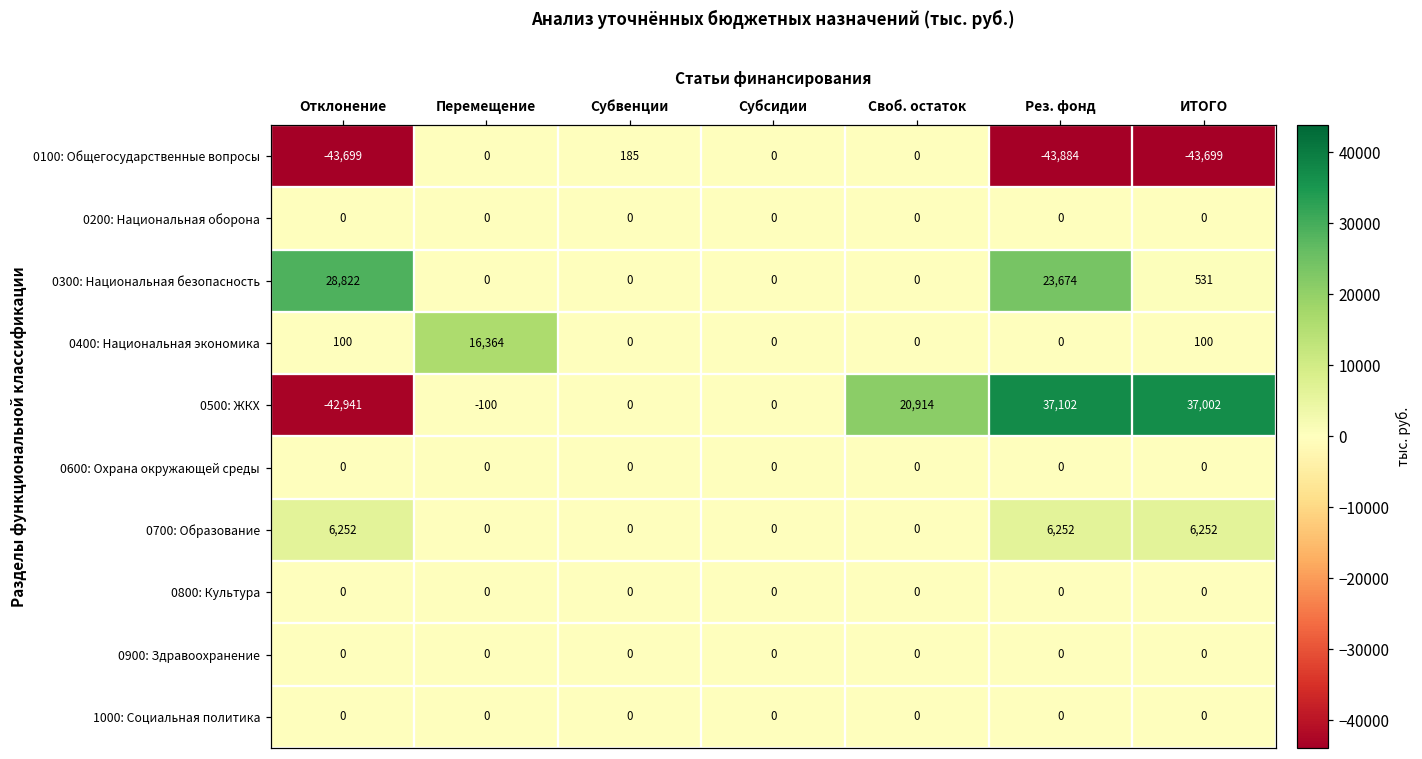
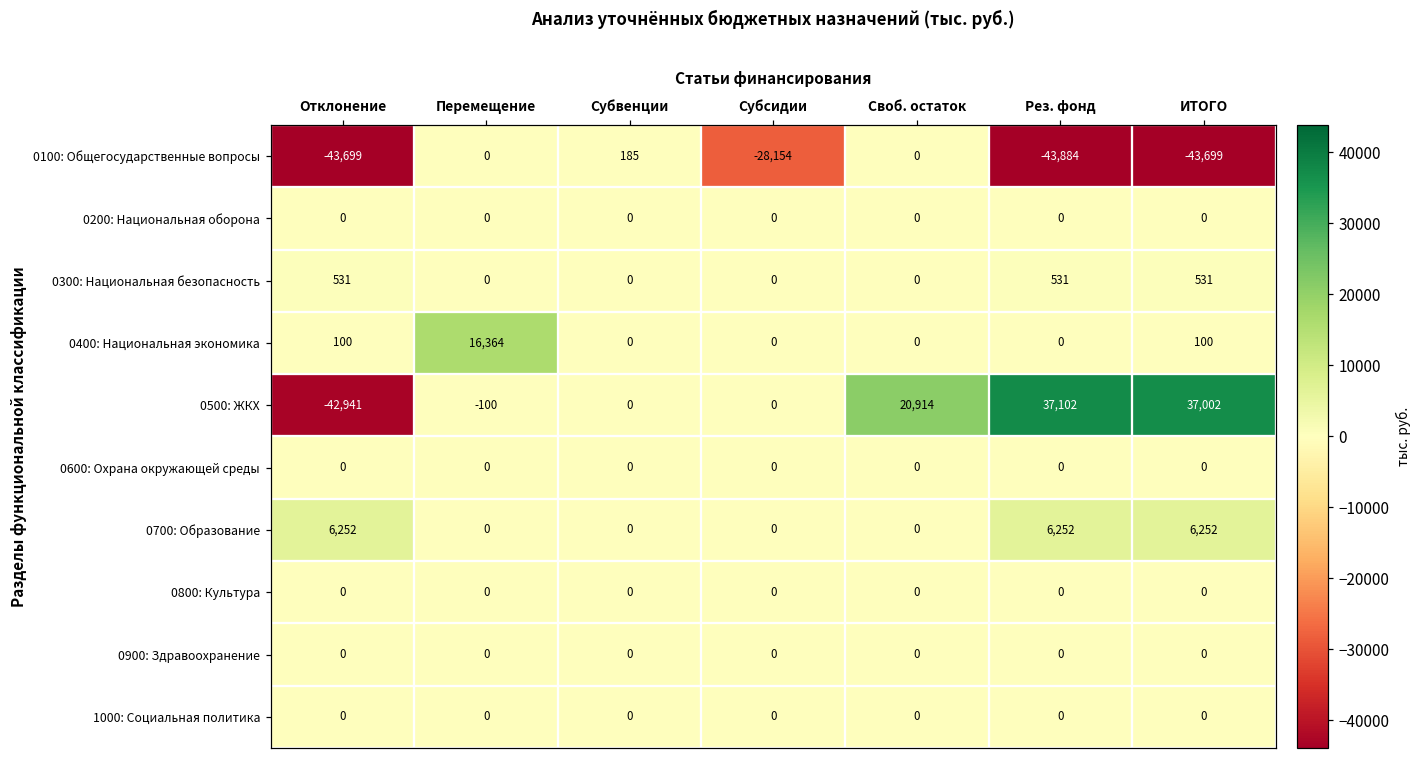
0100: Общегосударственные вопросы, Субсидии: 0 -> -28,154
0300: Национальная безопасность, Отклонение: 28,822 -> 531
0300: Национальная безопасность, Рез. фонд: 23,674 -> 531
